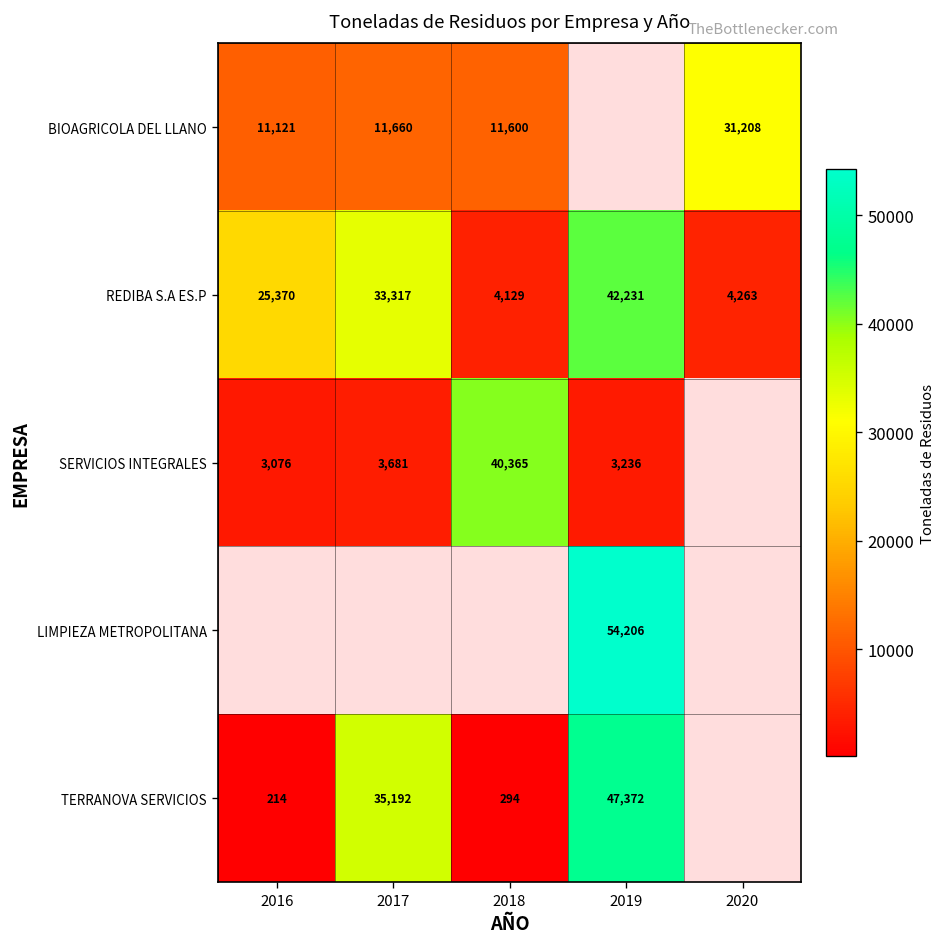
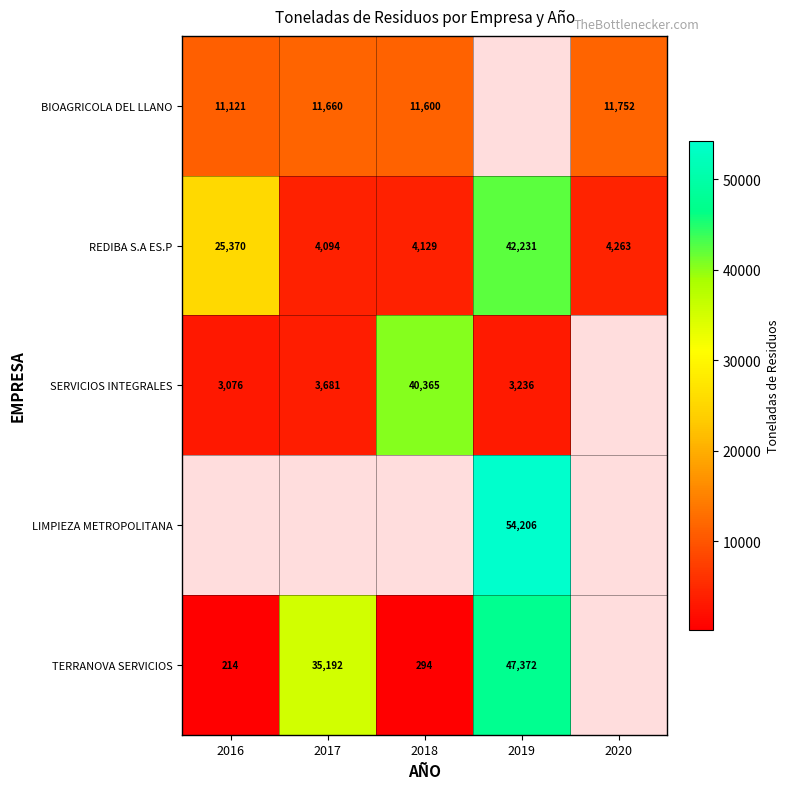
BIOAGRICOLA DEL LLANO, 2020: 31,208 -> 11,752
REDIBA S.A ES.P, 2017: 33,317 -> 4,094
